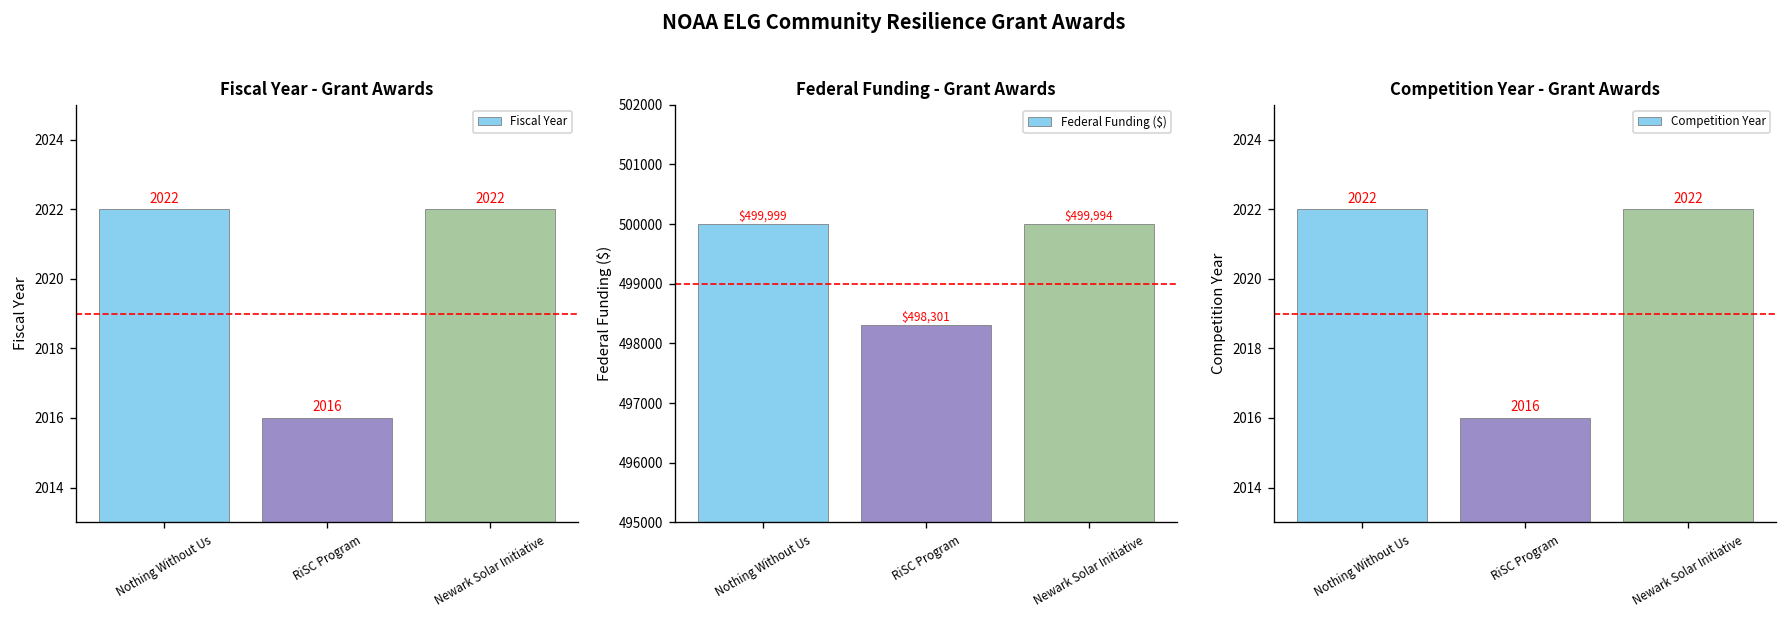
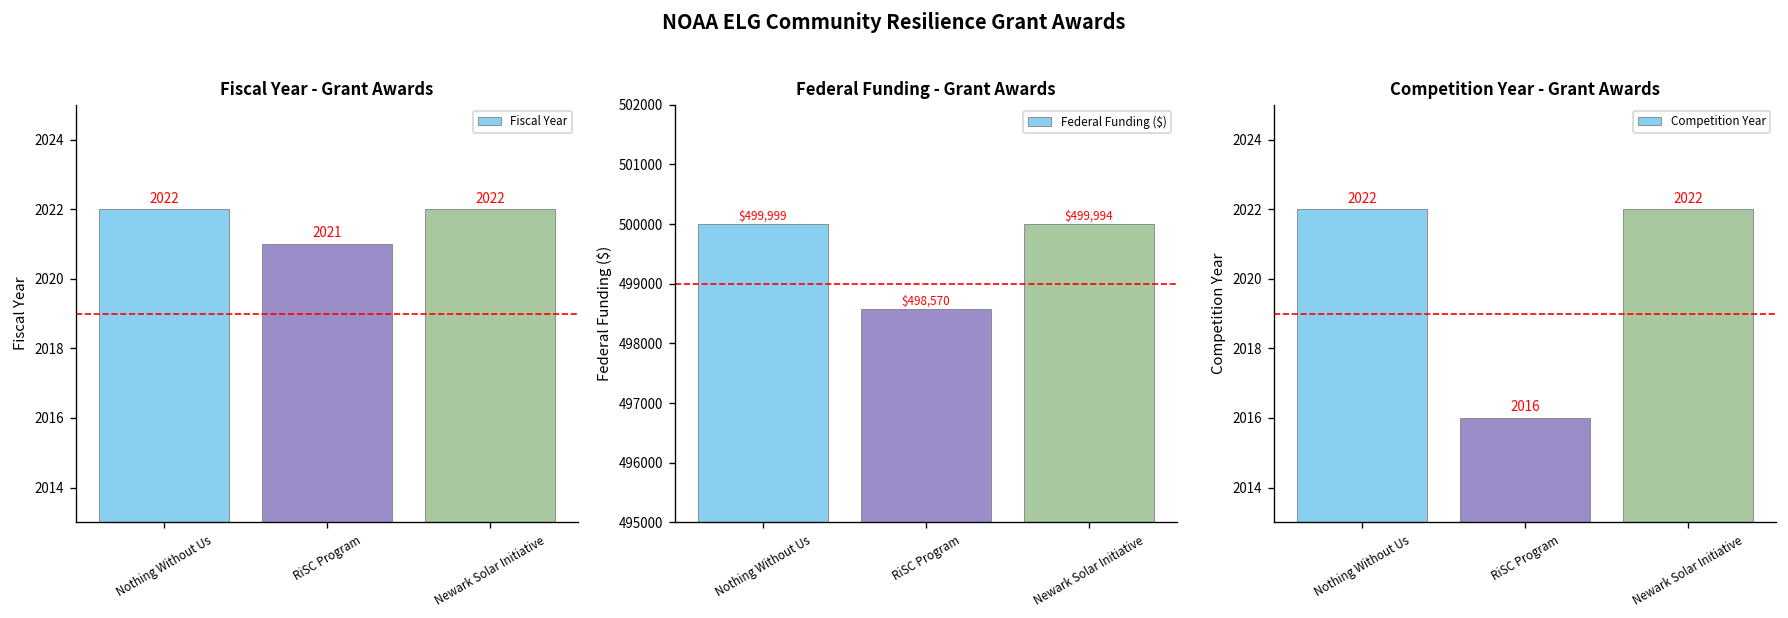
Fiscal Year - Grant Awards, RiSC Program: 2016 -> 2021
Federal Funding - Grant Awards, RiSC Program: $498,301 -> $498,570
